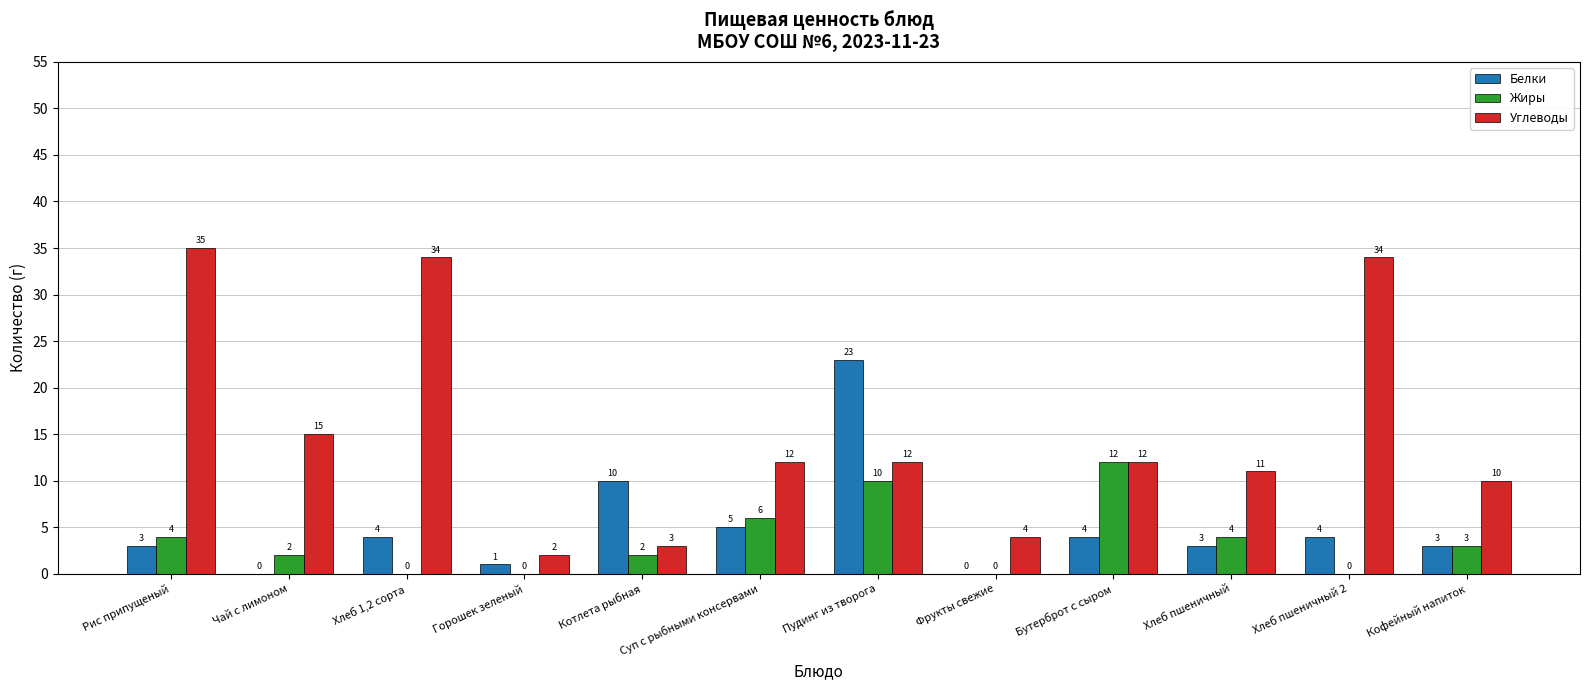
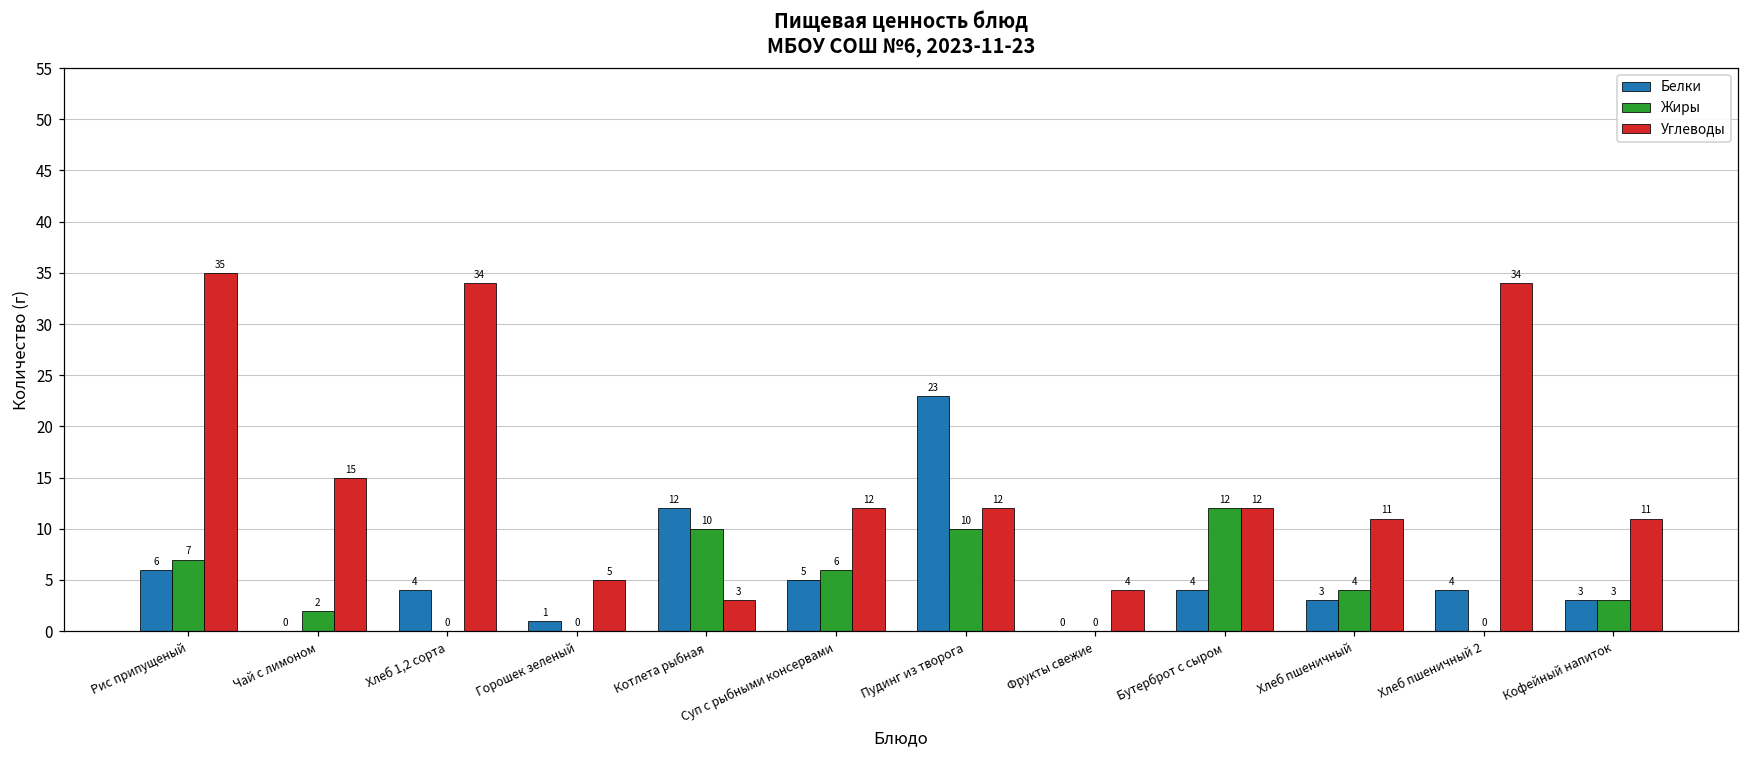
Белки, Рис припущеный: 3 -> 6
Жиры, Рис припущеный: 4 -> 7
Углеводы, Горошек зеленый: 2 -> 5
Белки, Котлета рыбная: 10 -> 12
Жиры, Котлета рыбная: 2 -> 10
Углеводы, Кофейный напиток: 10 -> 11
